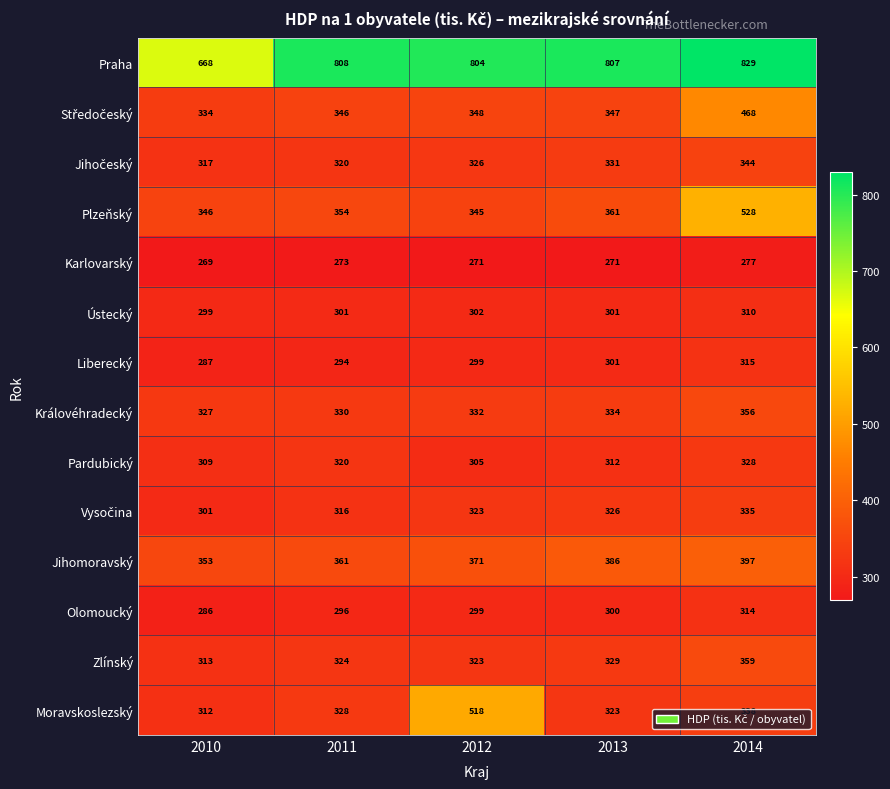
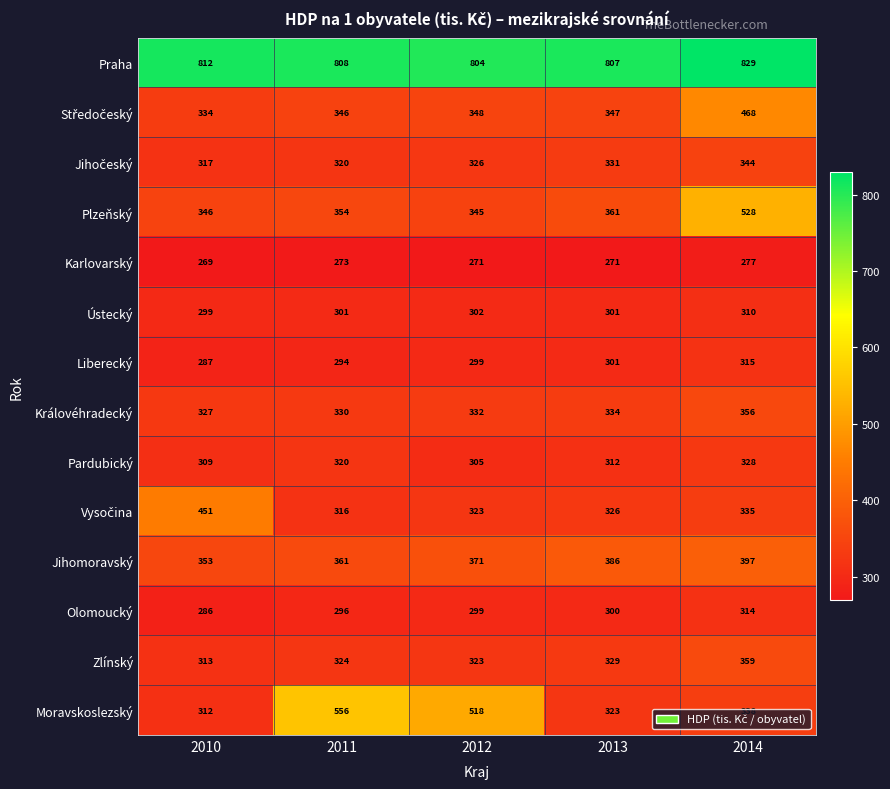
Praha, 2010: 668 -> 812
Vysočina, 2010: 301 -> 451
Moravskoslezský, 2011: 328 -> 556
